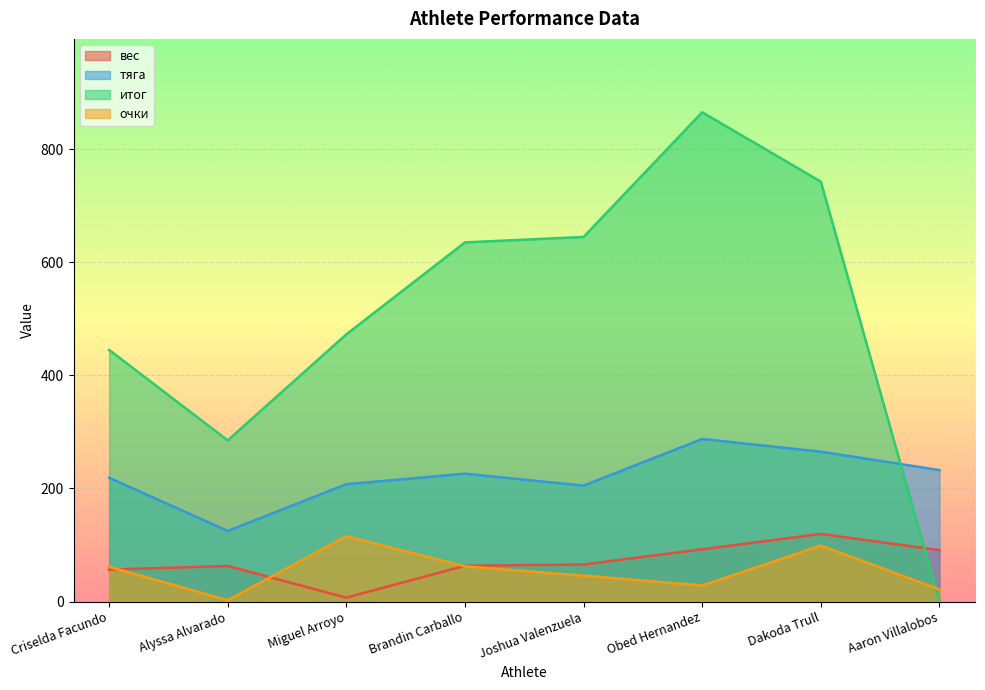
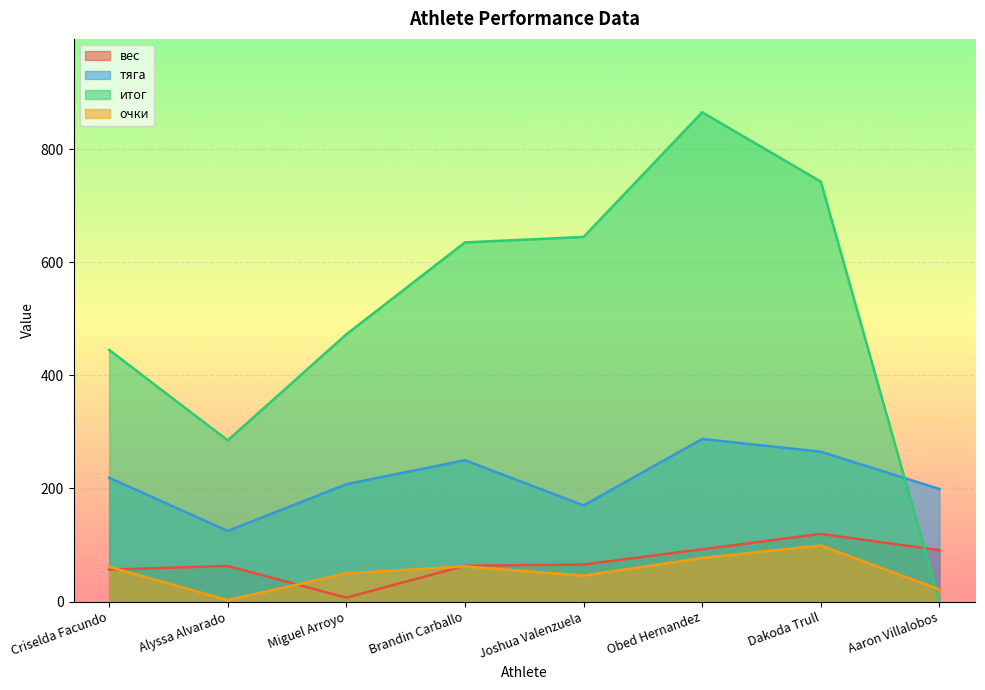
очки, Miguel Arroyo: 120 -> 50
тяга, Brandin Carballo: 230 -> 250
тяга, Joshua Valenzuela: 210 -> 170
очки, Obed Hernandez: 30 -> 80
тяга, Aaron Villalobos: 230 -> 200
